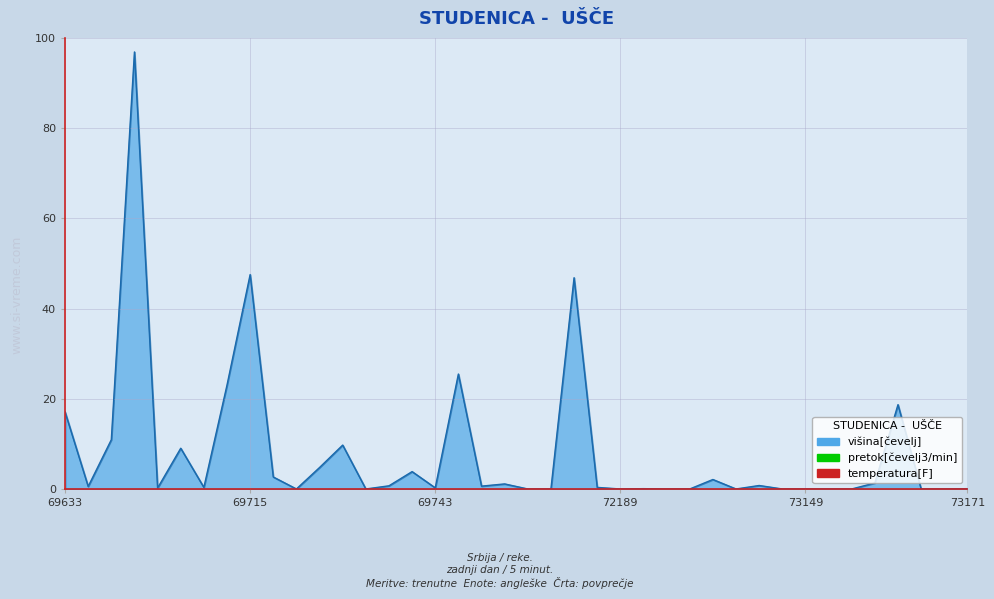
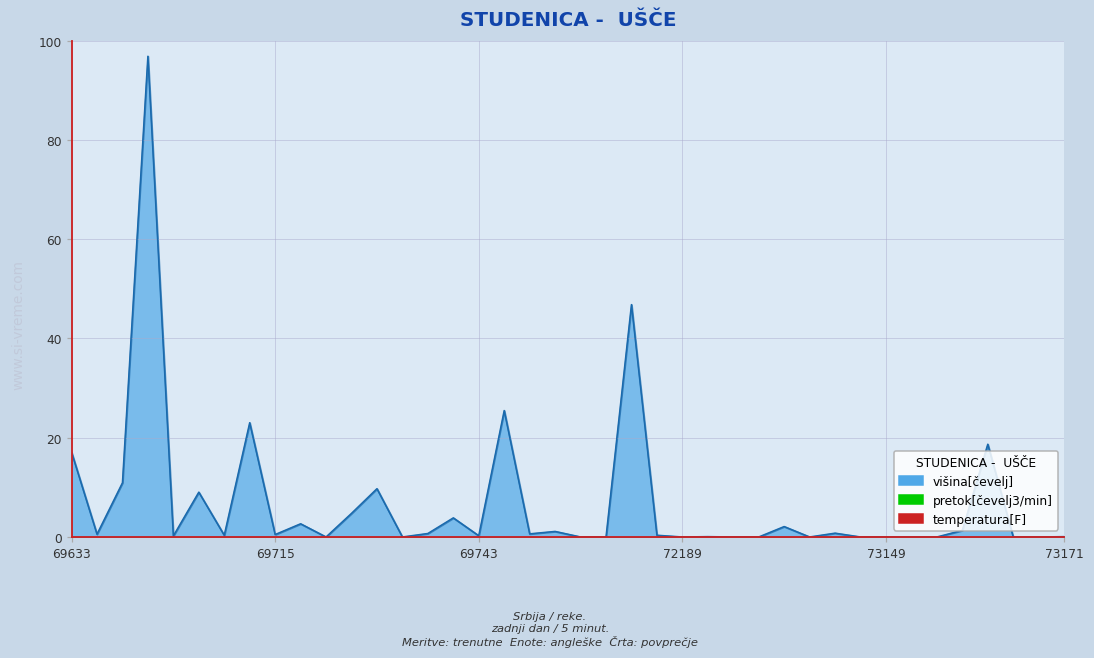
69715: 48 -> 0
